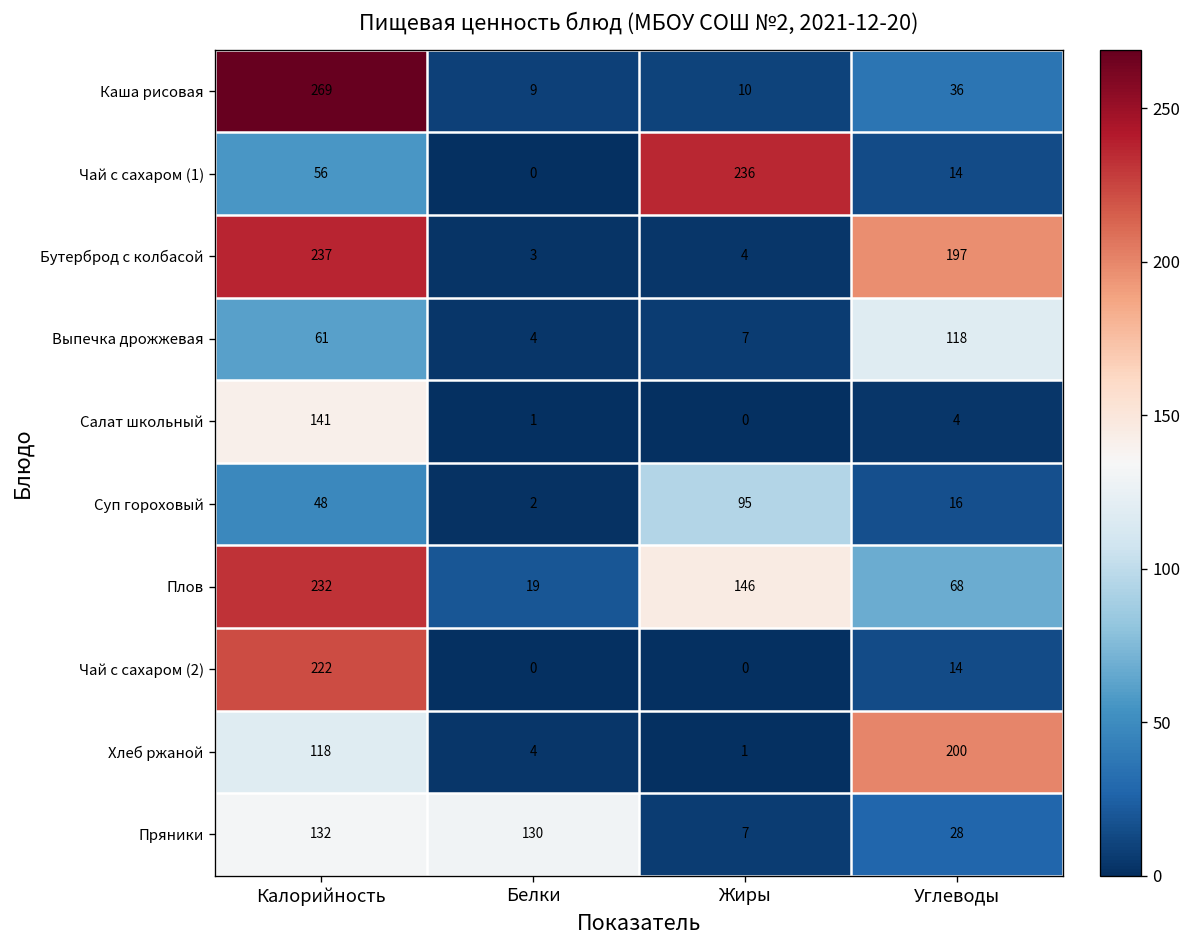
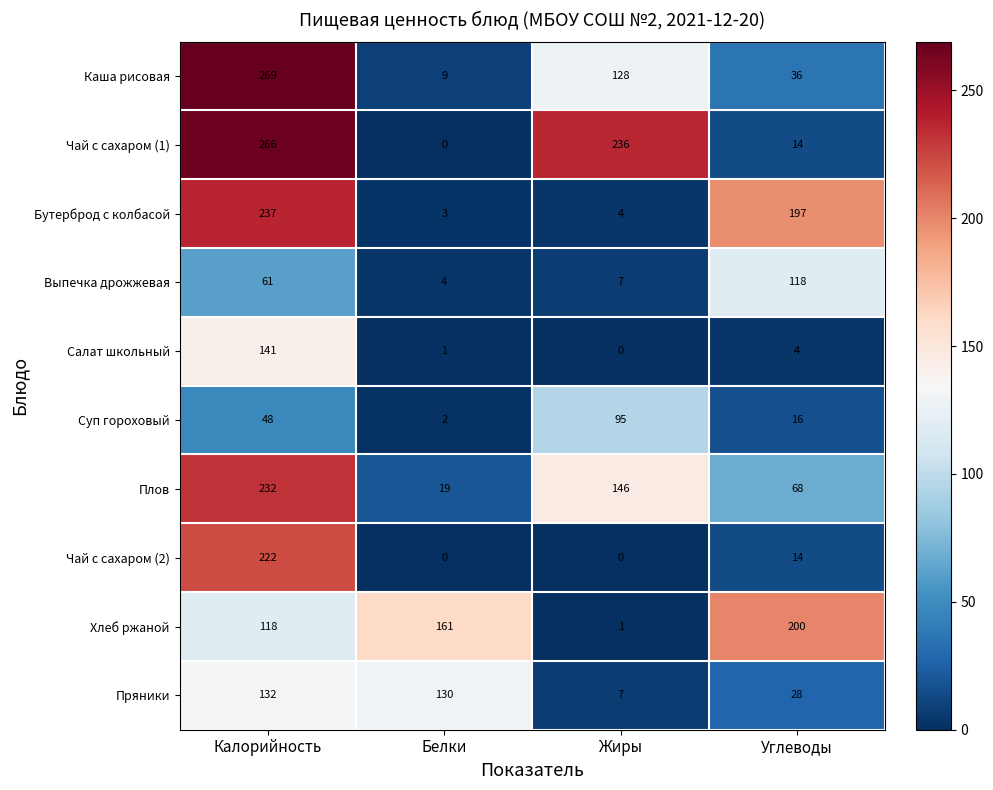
Каша рисовая, Жиры: 10 -> 128
Чай с сахаром (1), Калорийность: 56 -> 266
Хлеб ржаной, Белки: 4 -> 161
